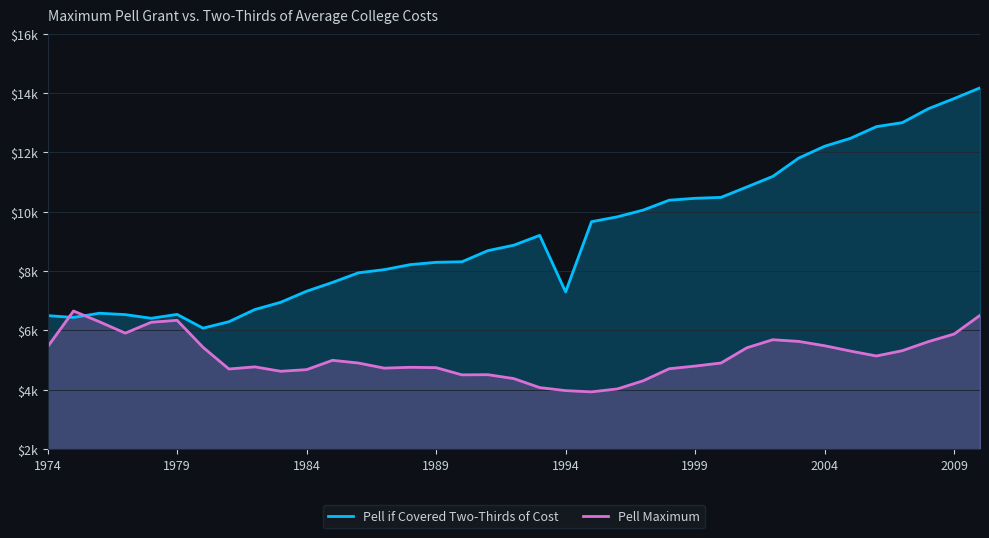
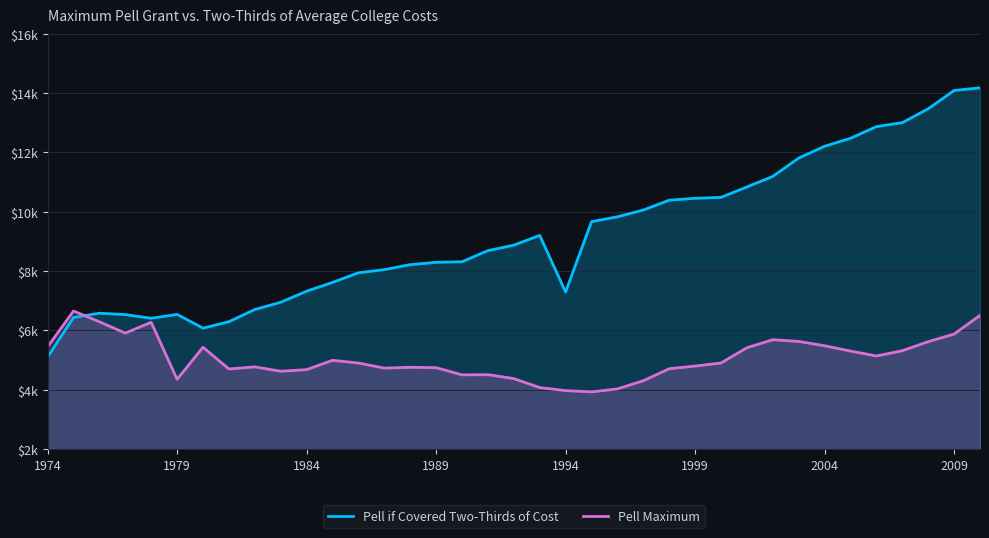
Pell if Covered Two-Thirds of Cost, 1974: $6500 -> $5100
Pell Maximum, 1979: $6300 -> $4300
Pell if Covered Two-Thirds of Cost, 2009: $13800 -> $14100
